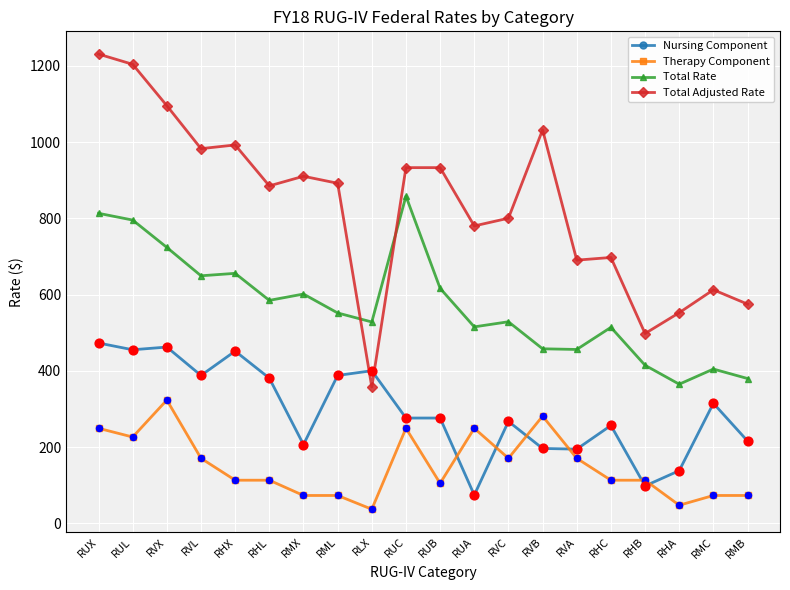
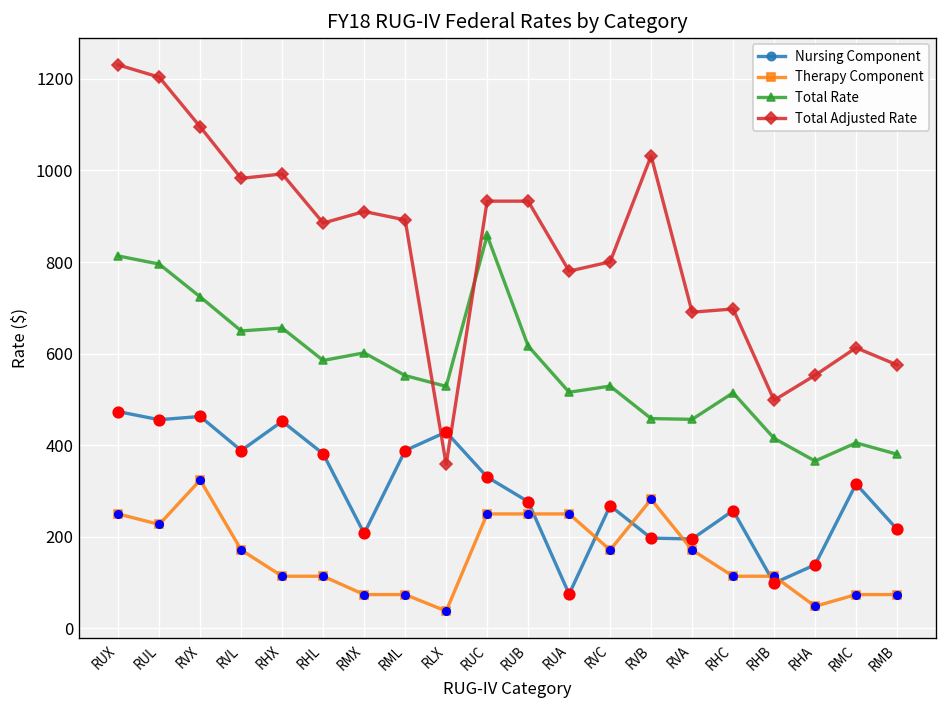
Nursing Component, RLX: 400 -> 430
Nursing Component, RUC: 280 -> 330
Therapy Component, RUB: 110 -> 250
